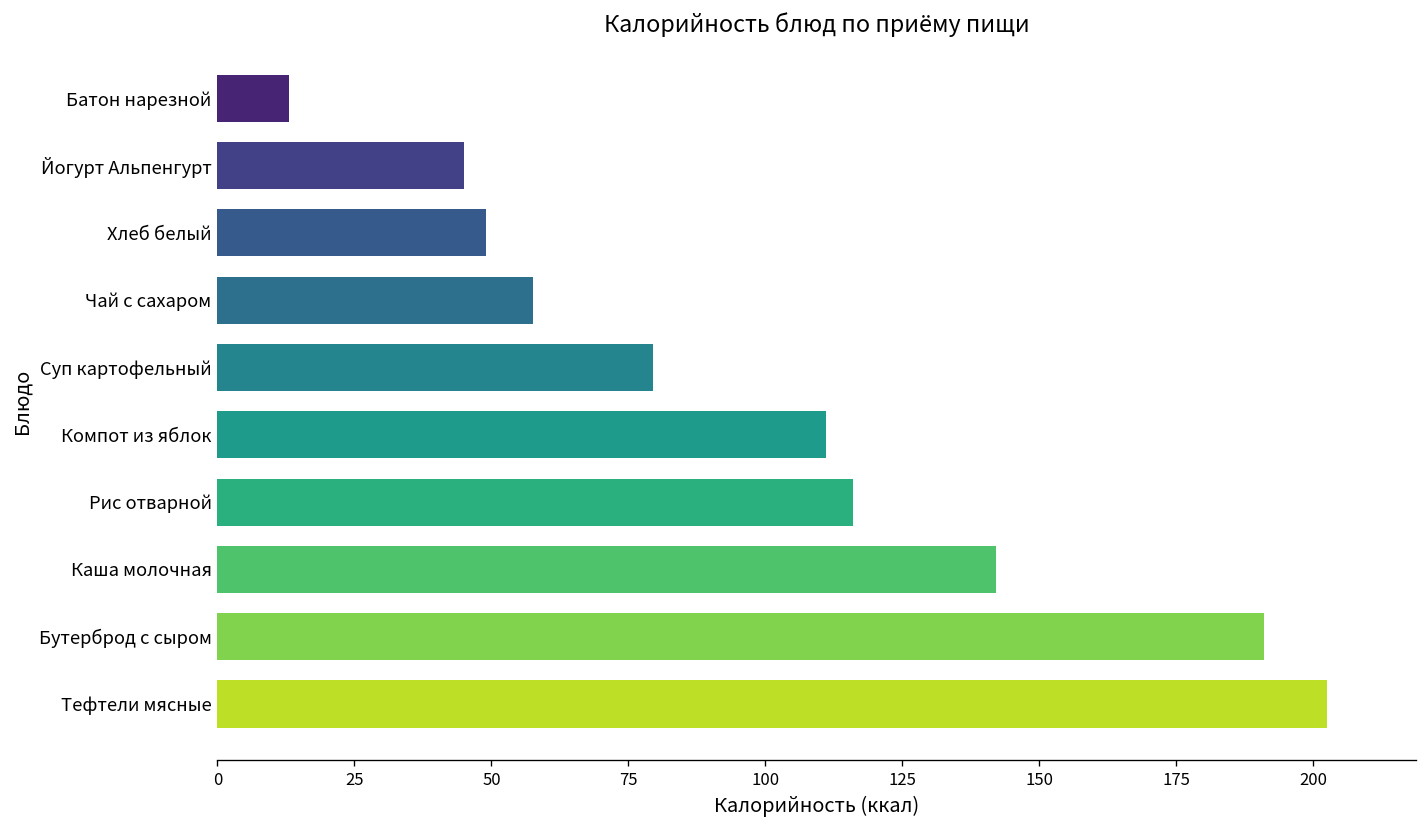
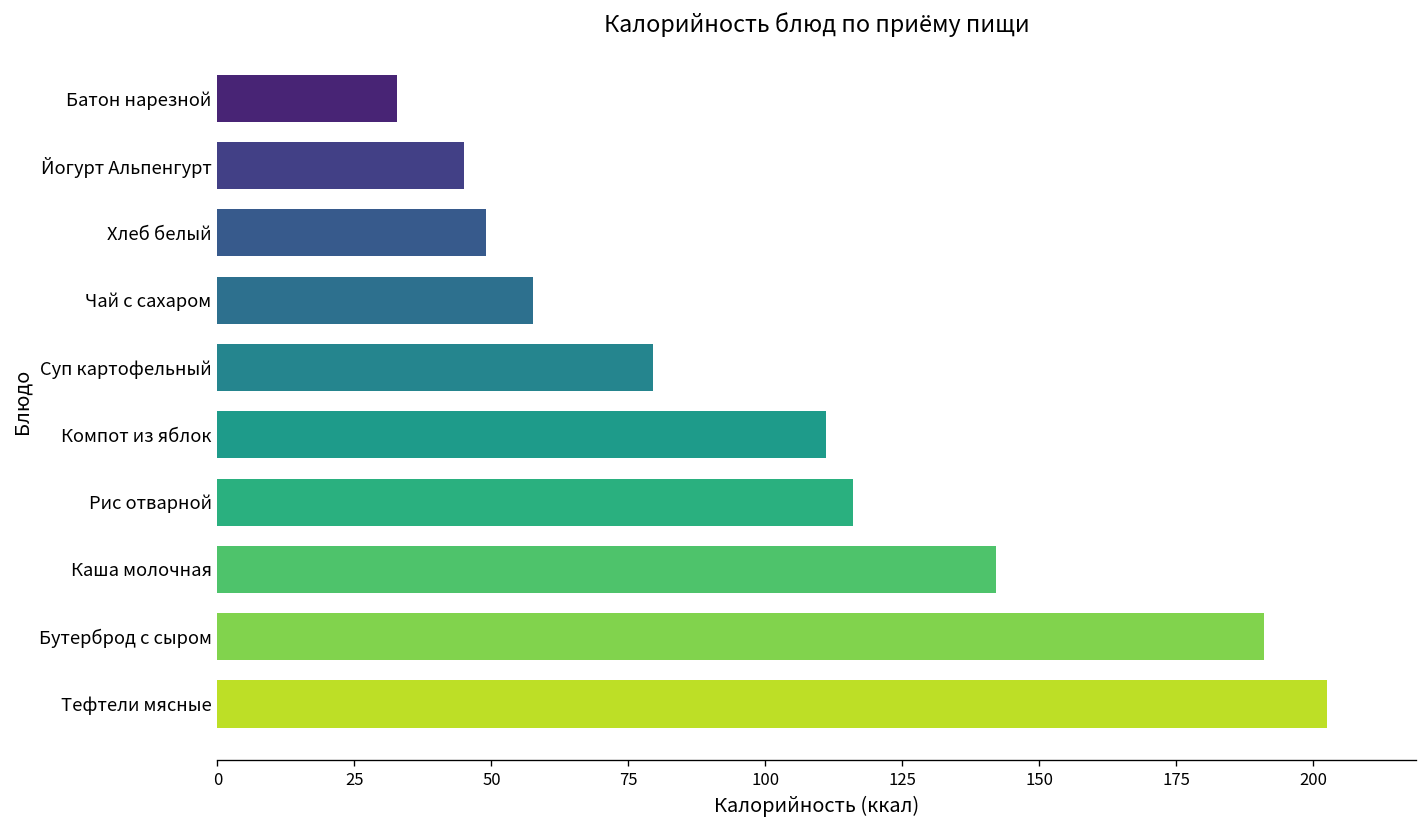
Батон нарезной: 13 -> 33
